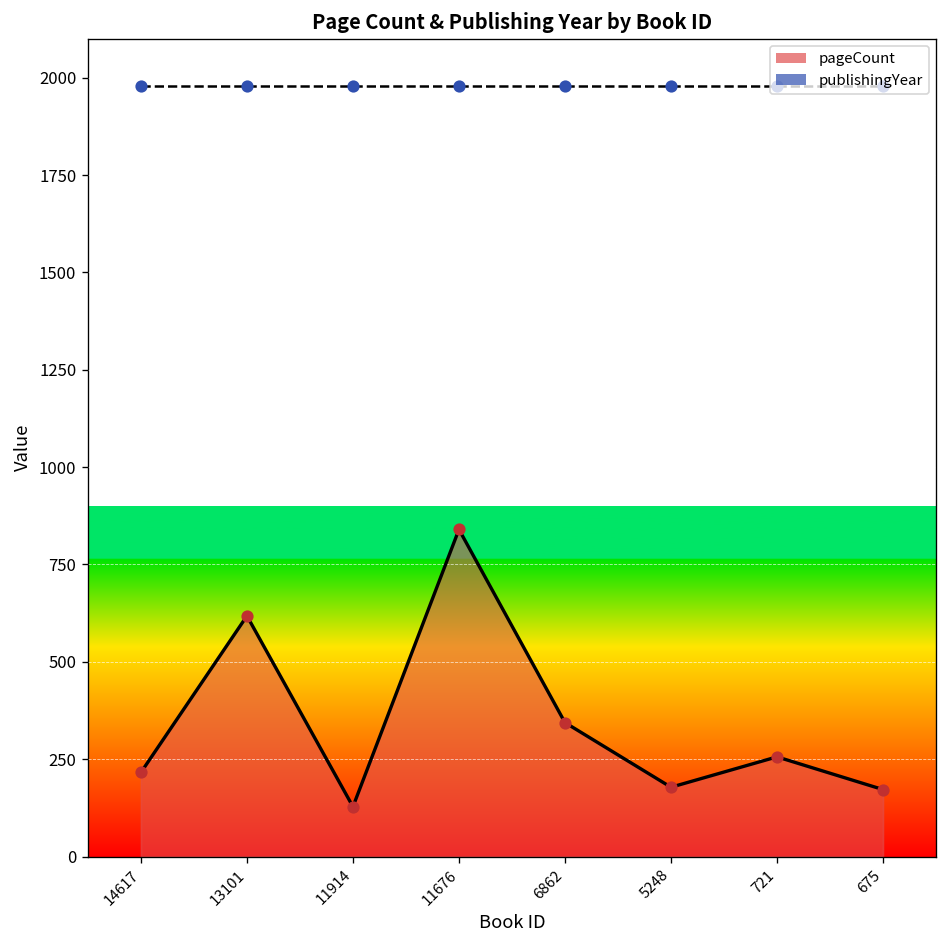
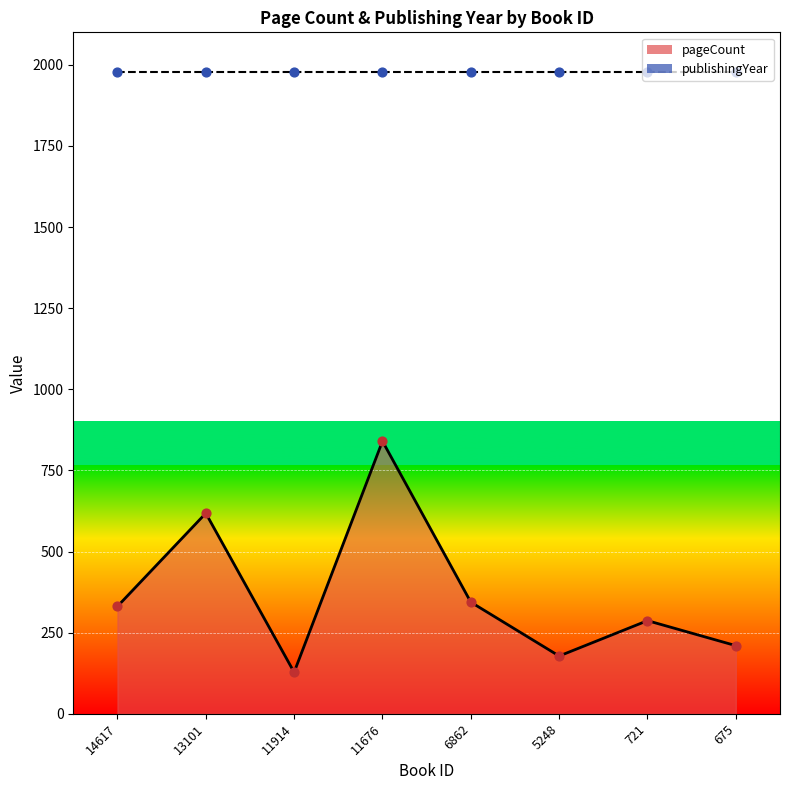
pageCount, 14617: 220 -> 330
pageCount, 721: 260 -> 290
pageCount, 675: 170 -> 210
